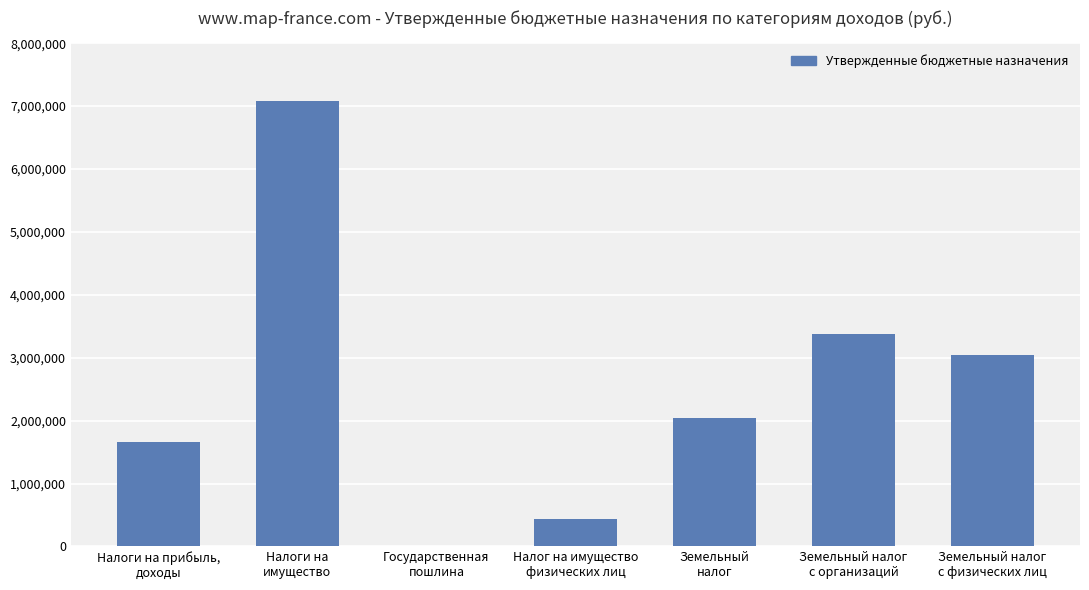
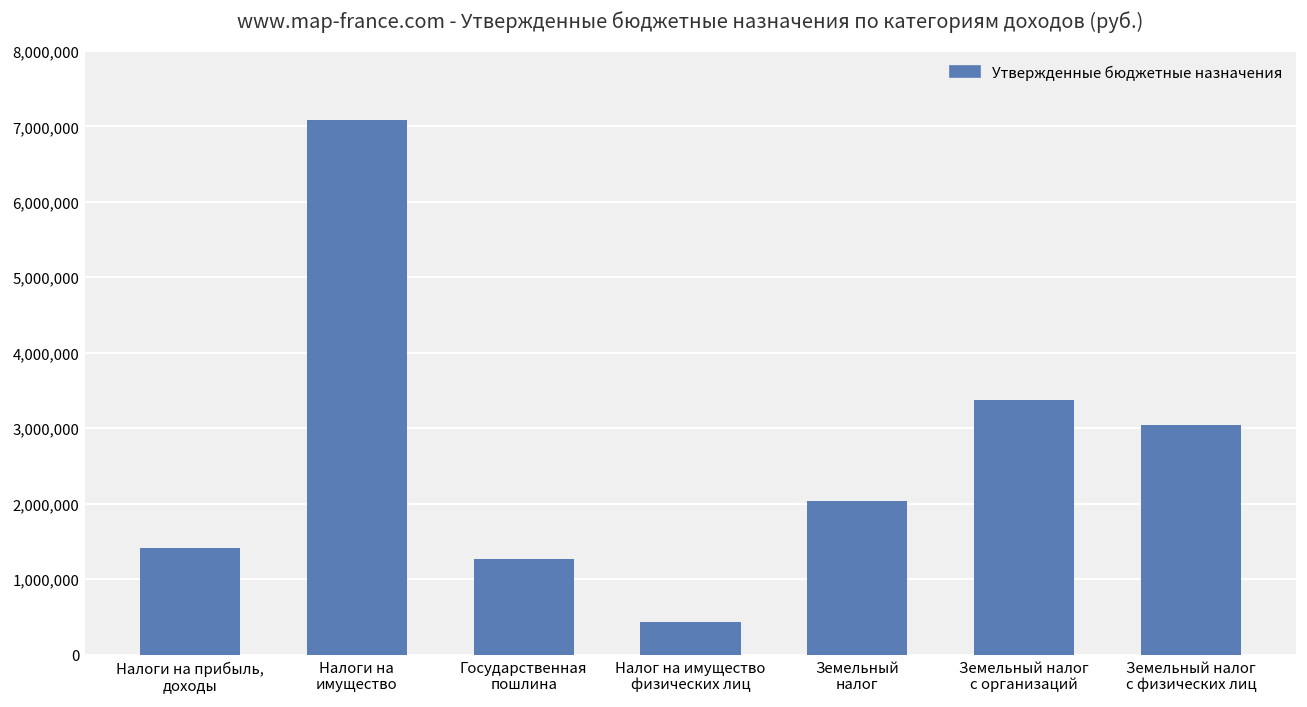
Налоги на прибыль, доходы: 1,700,000 -> 1,400,000
Государственная пошлина: 0 -> 1,300,000
